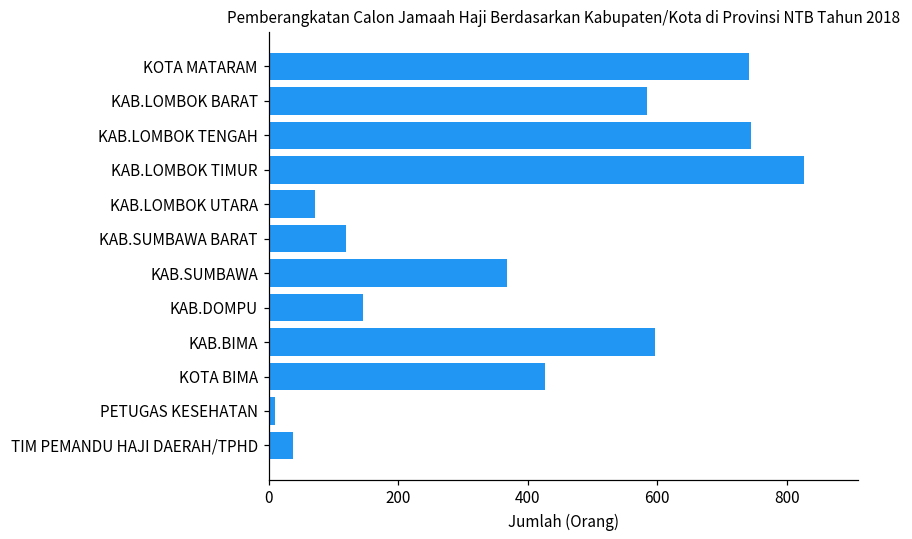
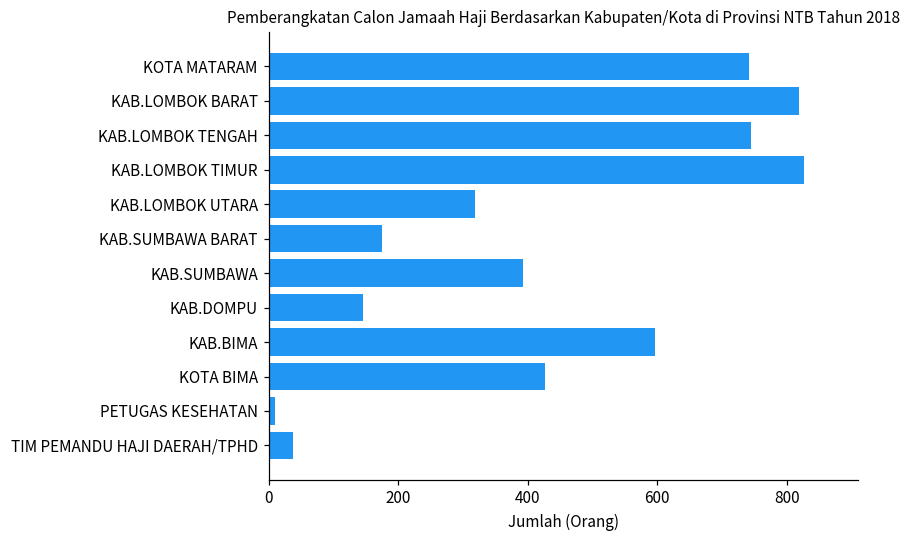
KAB.LOMBOK BARAT: 580 -> 820
KAB.LOMBOK UTARA: 70 -> 320
KAB.SUMBAWA BARAT: 120 -> 180
KAB.SUMBAWA: 370 -> 390
